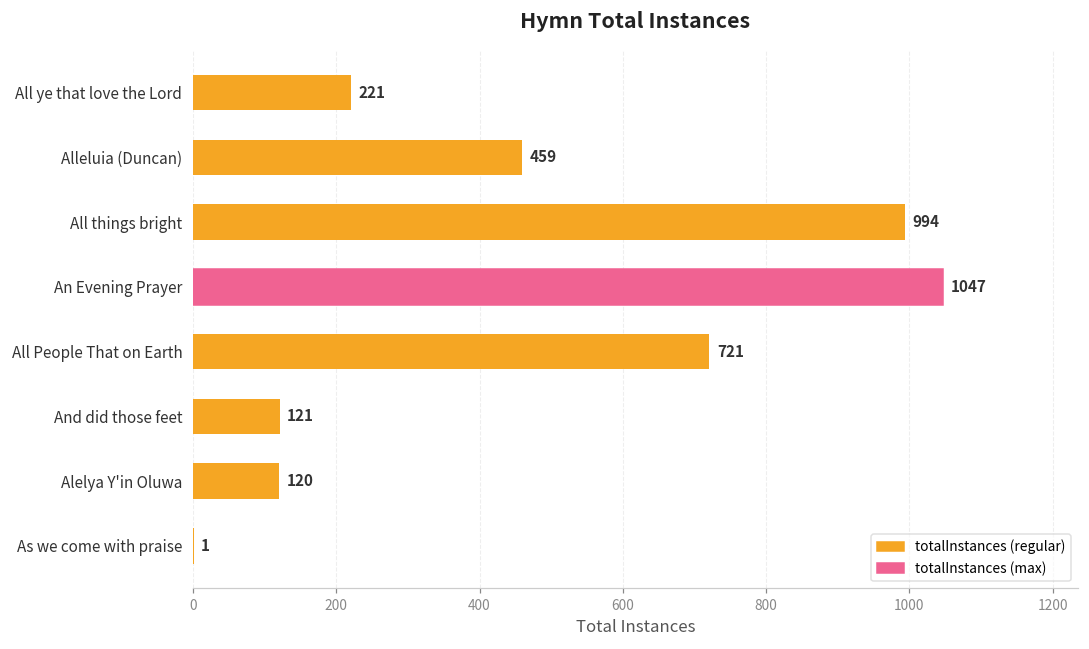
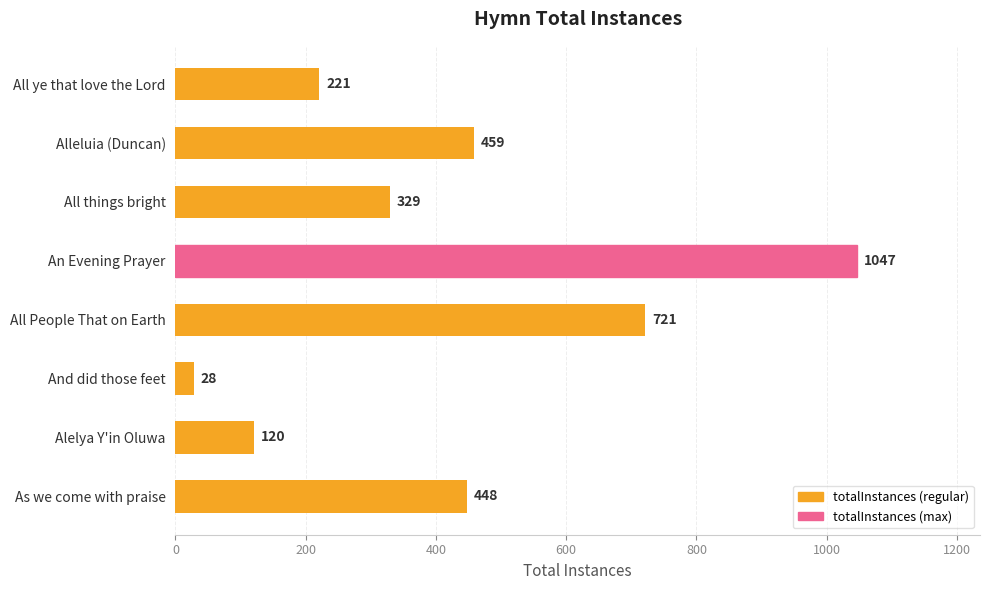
All things bright: 994 -> 329
And did those feet: 121 -> 28
As we come with praise: 1 -> 448
